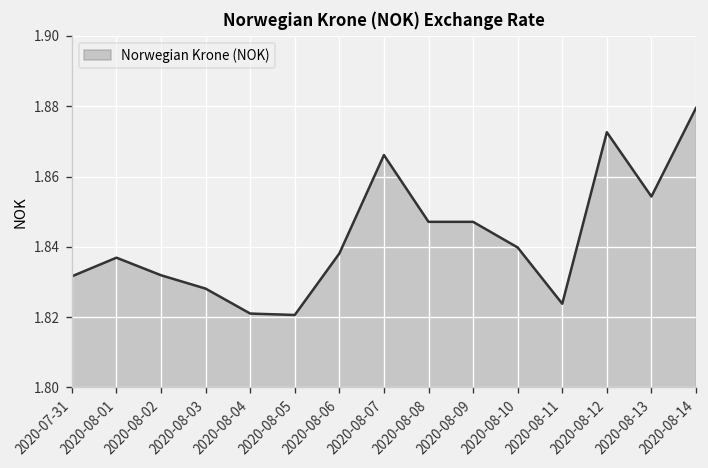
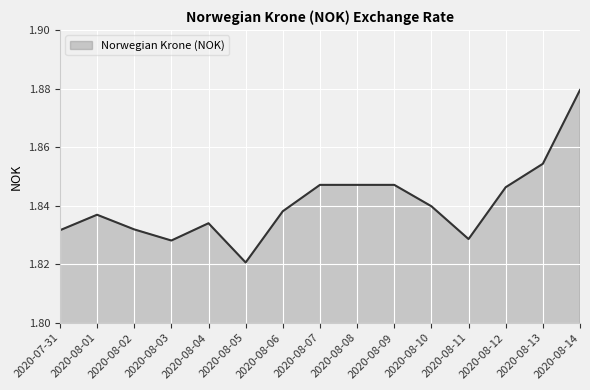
2020-08-04: 1.821 -> 1.834
2020-08-07: 1.866 -> 1.847
2020-08-11: 1.824 -> 1.829
2020-08-12: 1.873 -> 1.846
